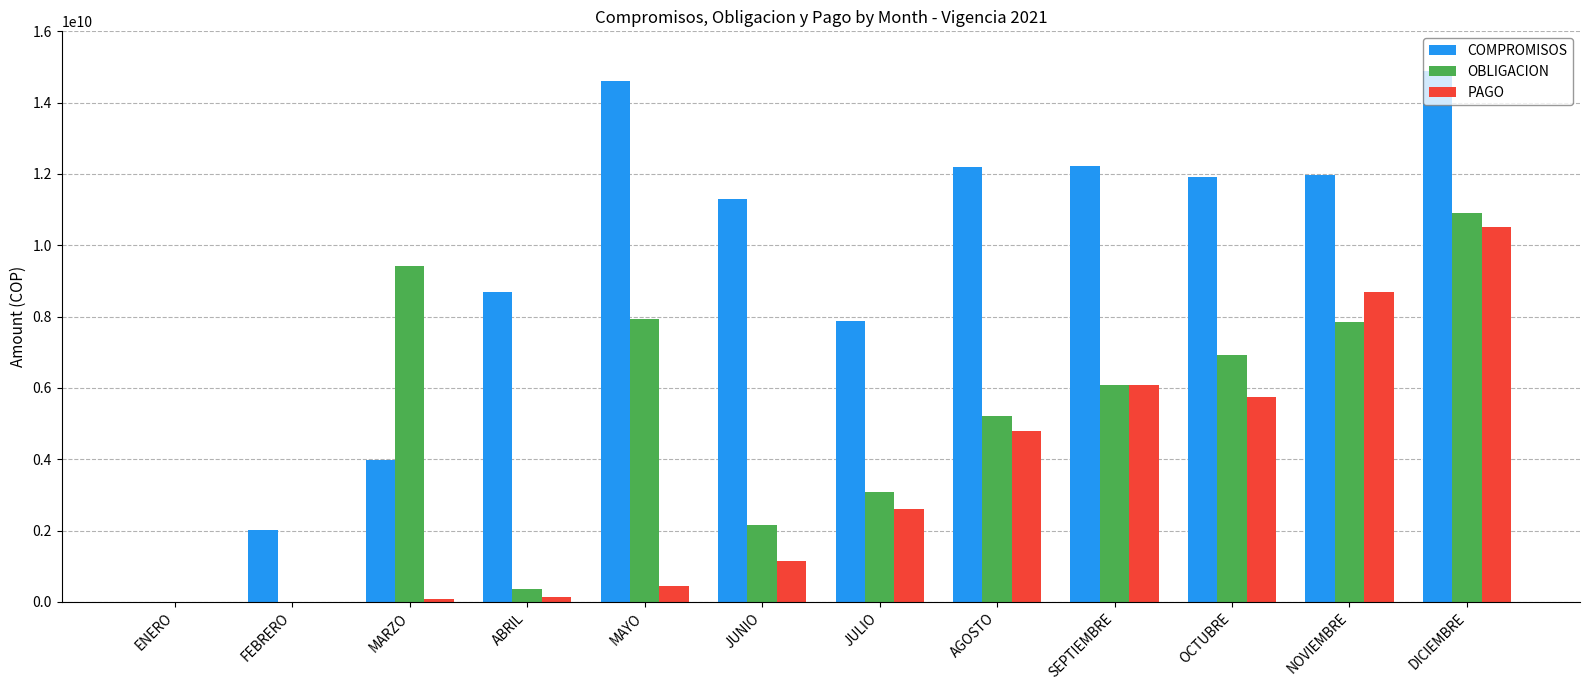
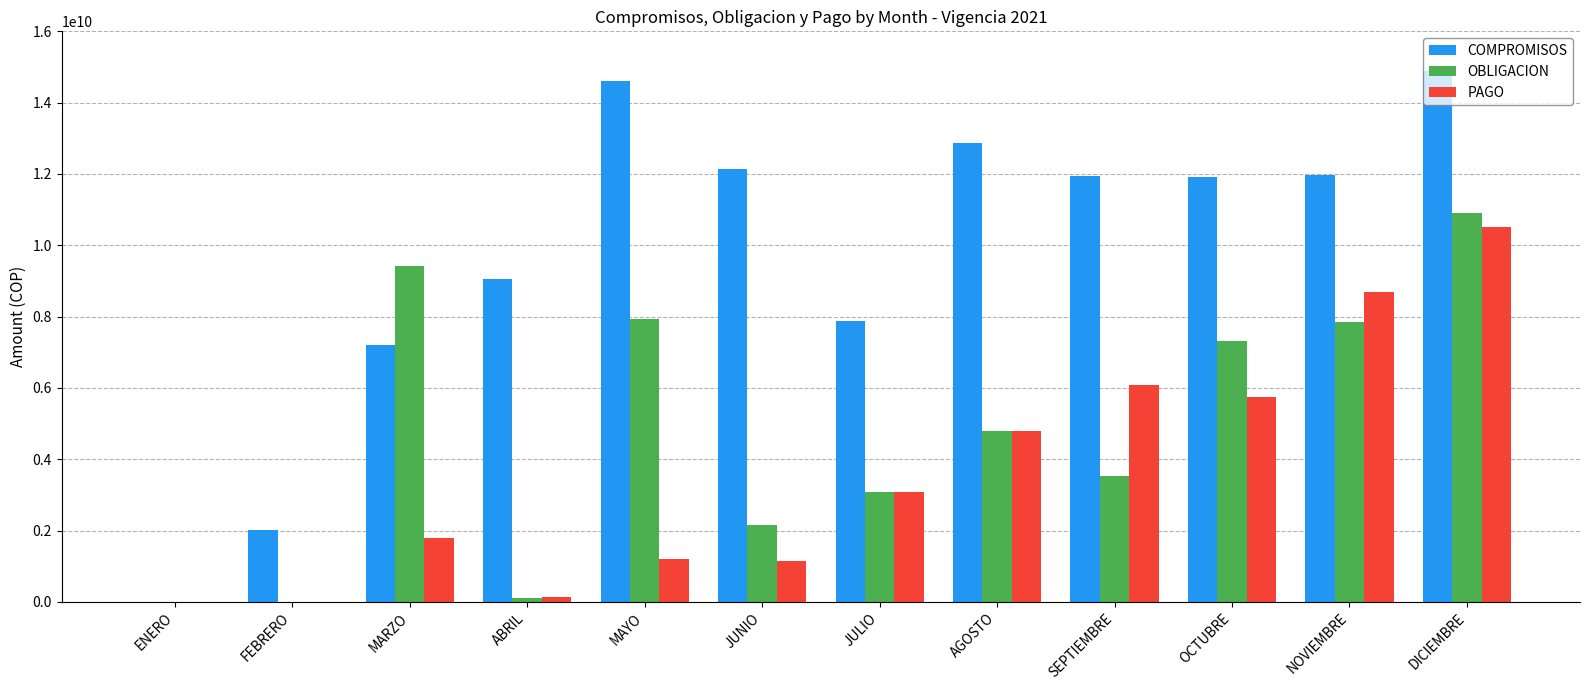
COMPROMISOS, MARZO: 4000000000 -> 7200000000
PAGO, MARZO: 100000000 -> 1800000000
COMPROMISOS, ABRIL: 8700000000 -> 9000000000
OBLIGACION, ABRIL: 400000000 -> 100000000
PAGO, MAYO: 400000000 -> 1200000000
COMPROMISOS, JUNIO: 11300000000 -> 12100000000
PAGO, JULIO: 2600000000 -> 3100000000
COMPROMISOS, AGOSTO: 12200000000 -> 12900000000
OBLIGACION, AGOSTO: 5200000000 -> 4800000000
COMPROMISOS, SEPTIEMBRE: 12200000000 -> 11900000000
OBLIGACION, SEPTIEMBRE: 6100000000 -> 3500000000
OBLIGACION, OCTUBRE: 6900000000 -> 7300000000
